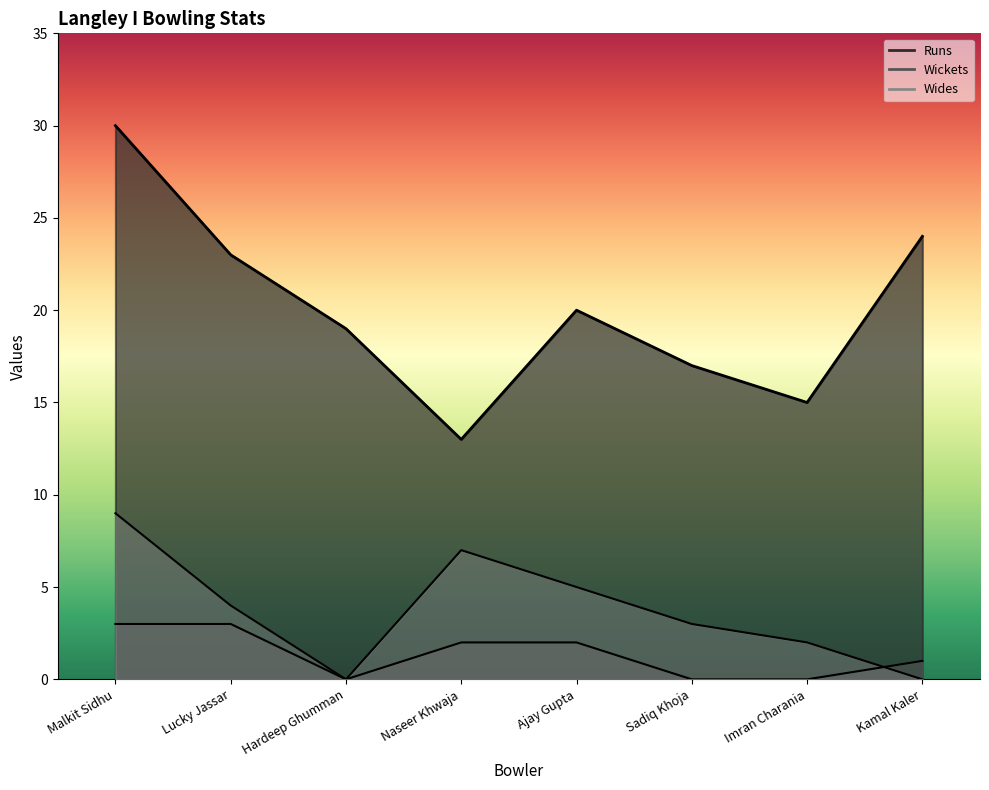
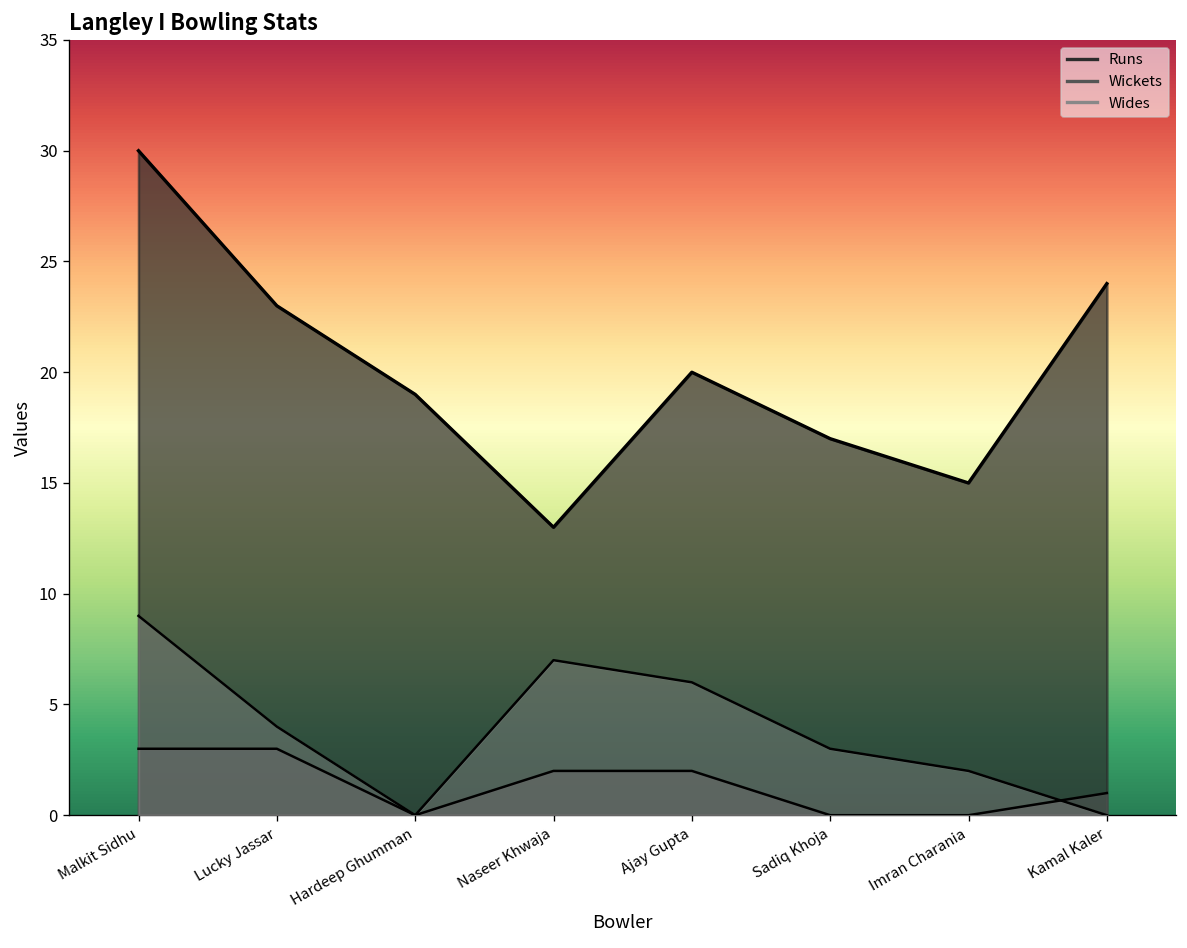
Wides, Ajay Gupta: 5 -> 6
